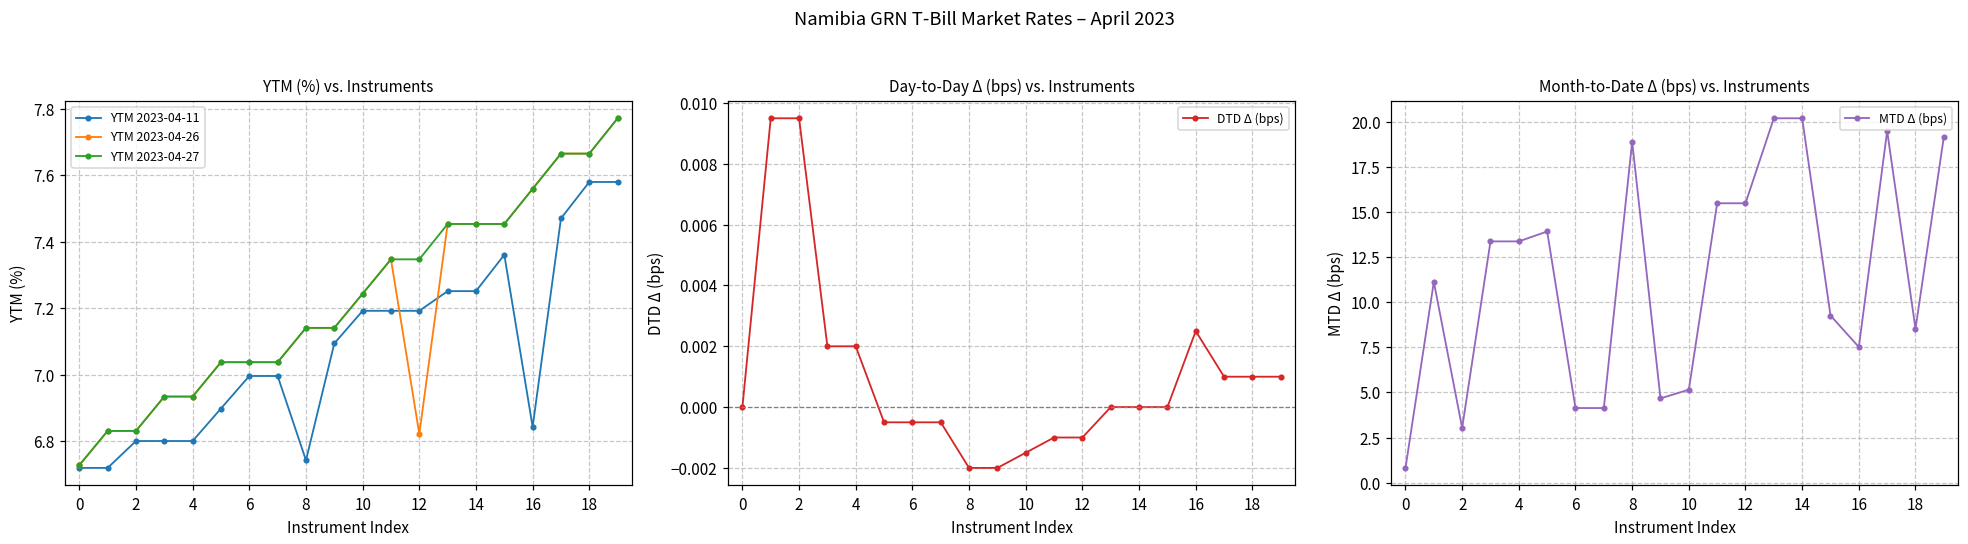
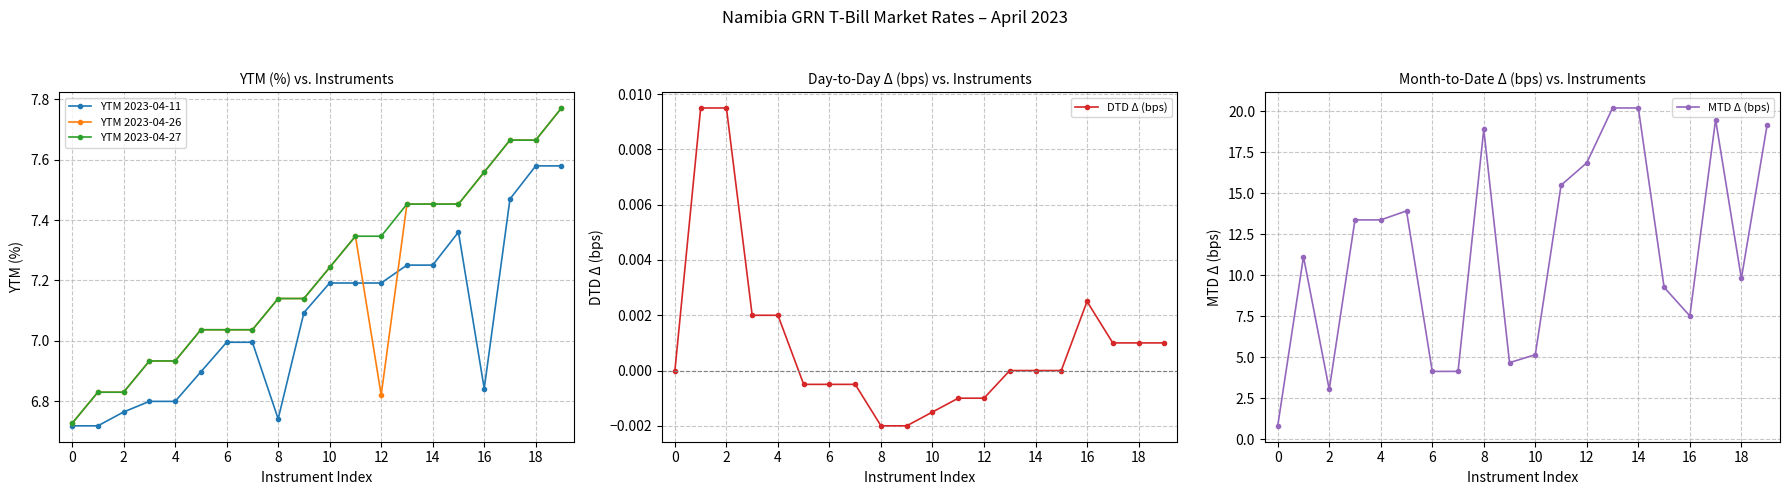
YTM (%) vs. Instruments, YTM 2023-04-11, 2: 6.80 -> 6.76
Month-to-Date Δ (bps) vs. Instruments, 12: 15.5 -> 16.9
Month-to-Date Δ (bps) vs. Instruments, 18: 8.5 -> 9.8
